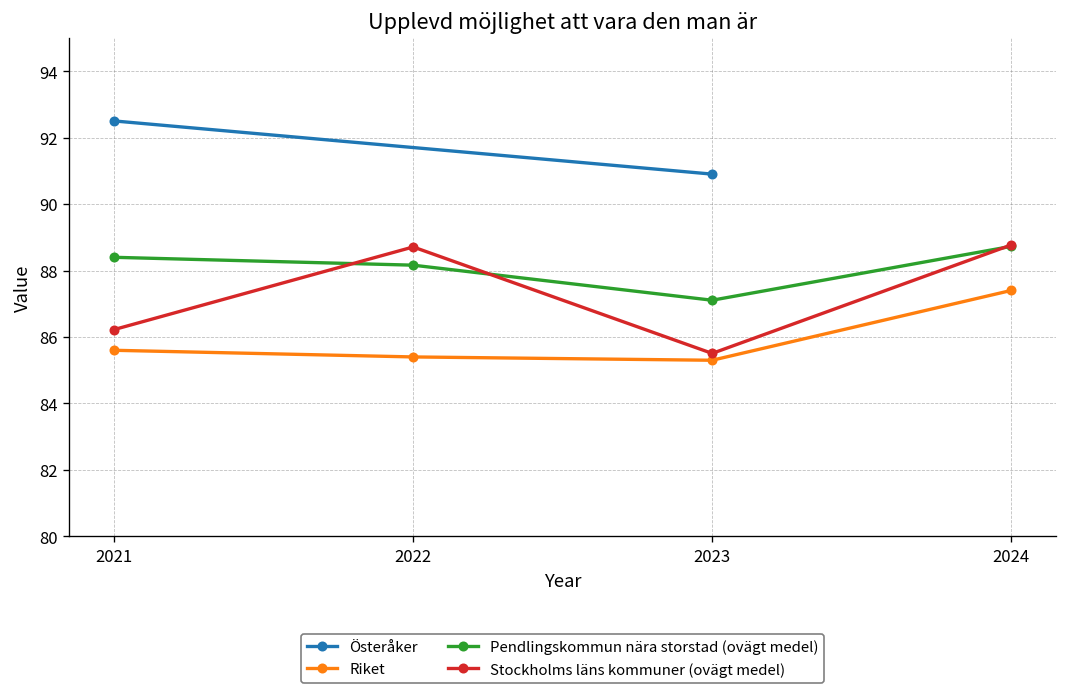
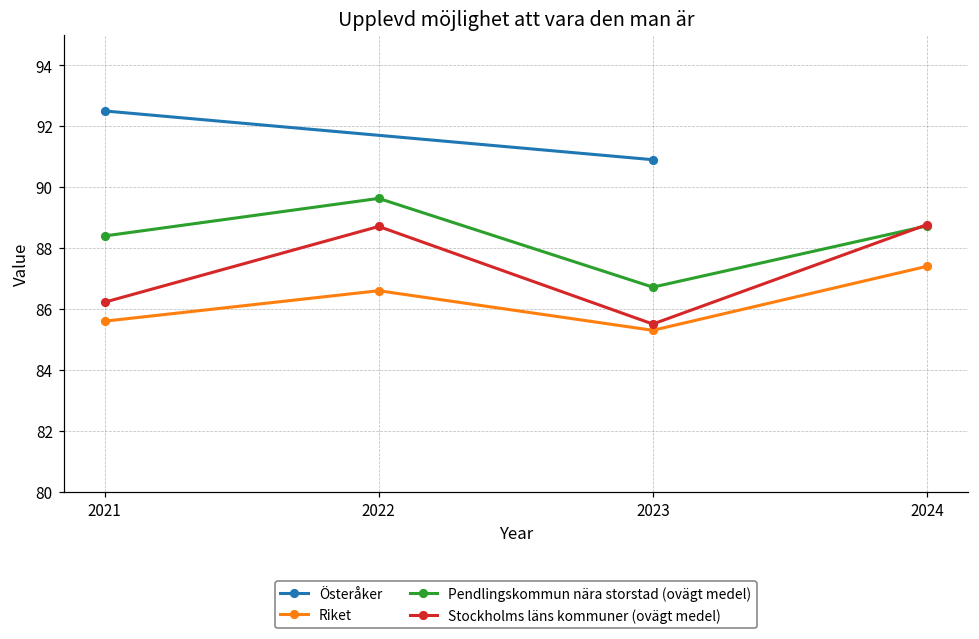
Riket, 2022: 85.4 -> 86.6
Pendlingskommun nära storstad (ovägt medel), 2022: 88.2 -> 89.6
Pendlingskommun nära storstad (ovägt medel), 2023: 87.1 -> 86.7
